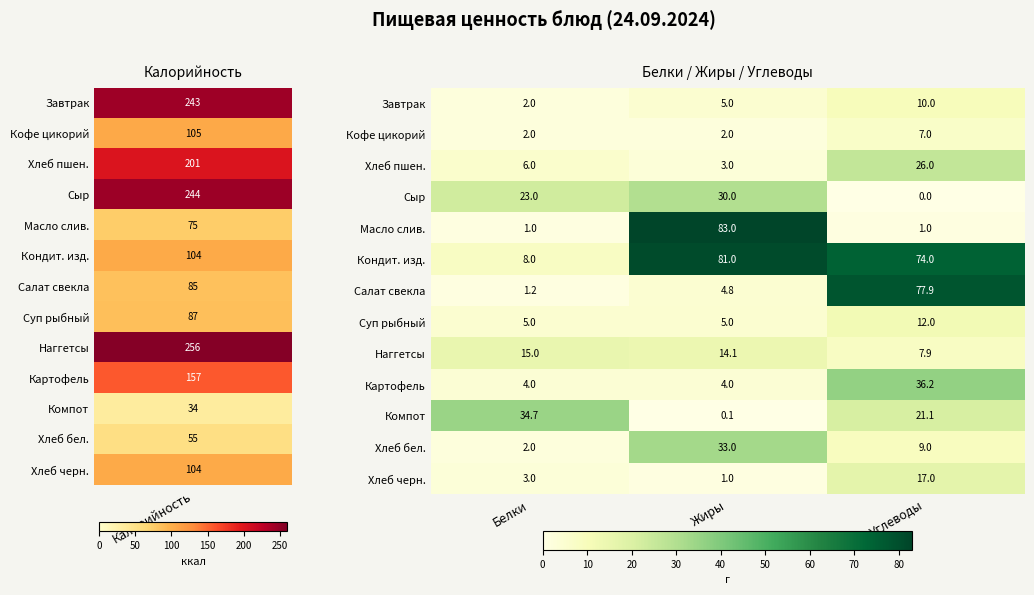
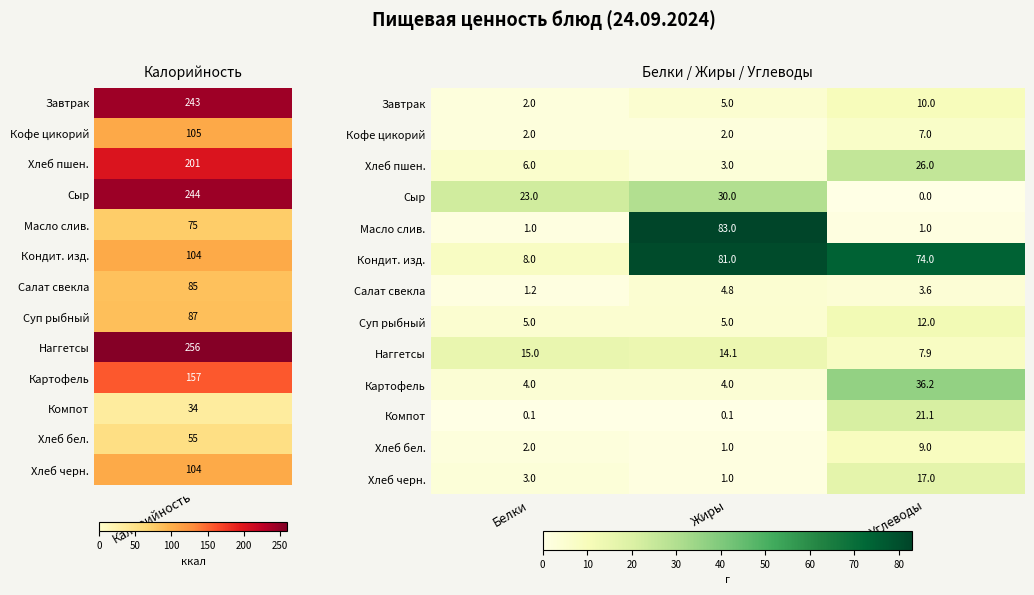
Белки / Жиры / Углеводы, Салат свекла, Углеводы: 77.9 -> 3.6
Белки / Жиры / Углеводы, Компот, Белки: 34.7 -> 0.1
Белки / Жиры / Углеводы, Хлеб бел., Жиры: 33.0 -> 1.0
